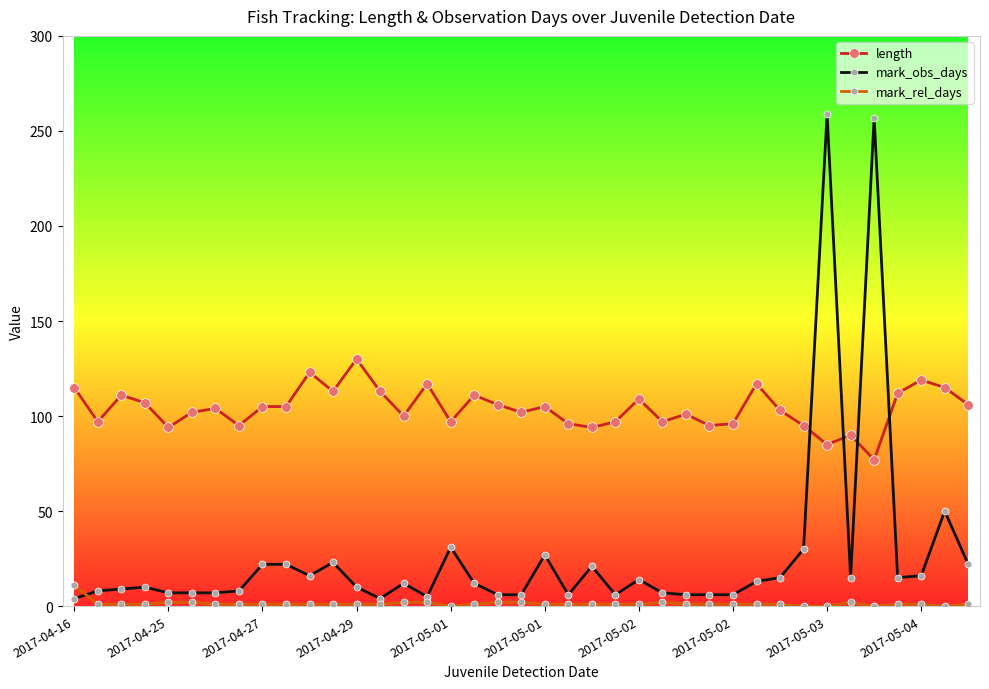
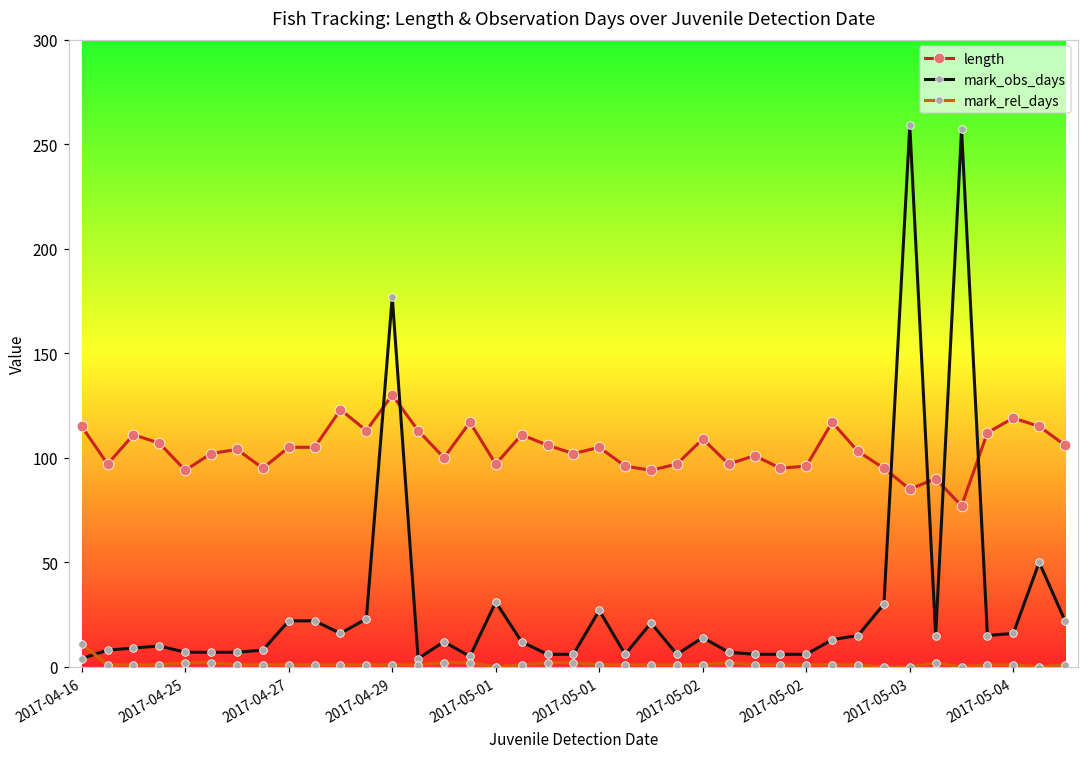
mark_obs_days, 2017-04-29: 10 -> 177
